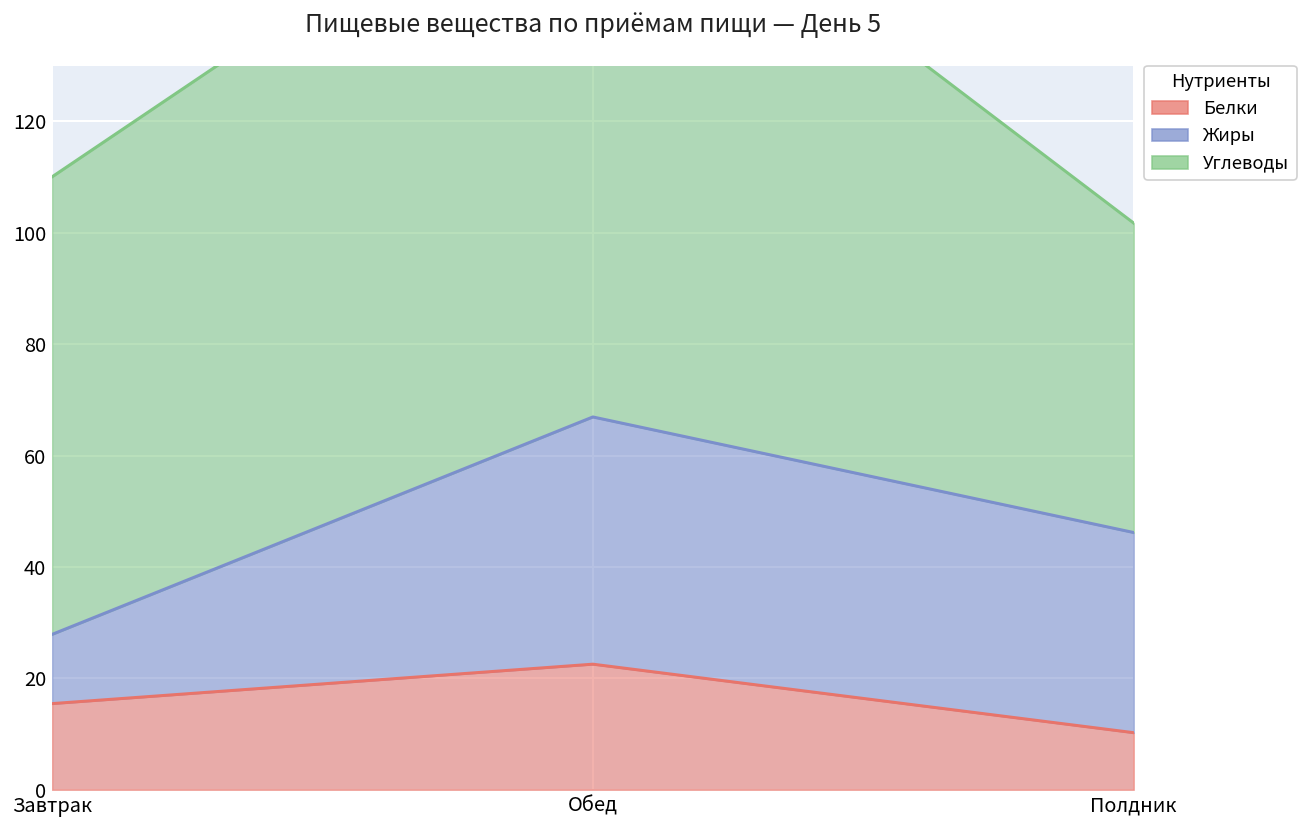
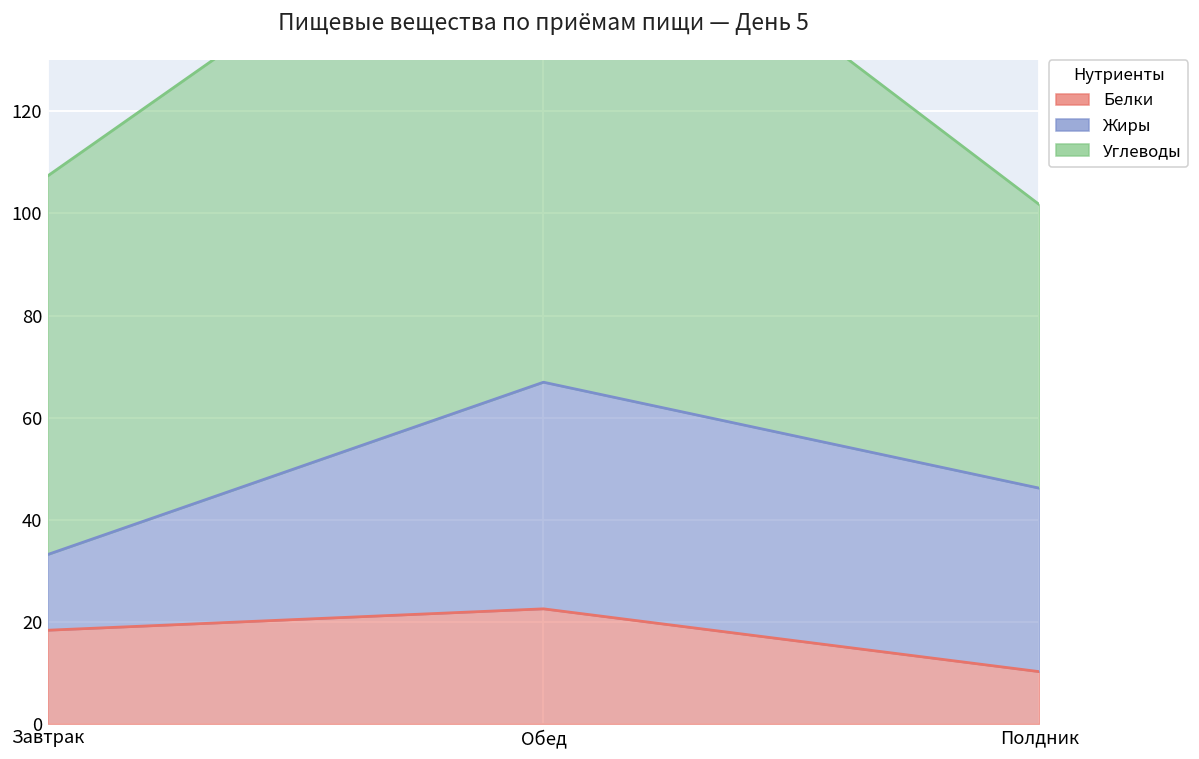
Белки, Завтрак: 15 -> 18
Жиры, Завтрак: 12 -> 15
Углеводы, Завтрак: 82 -> 74
